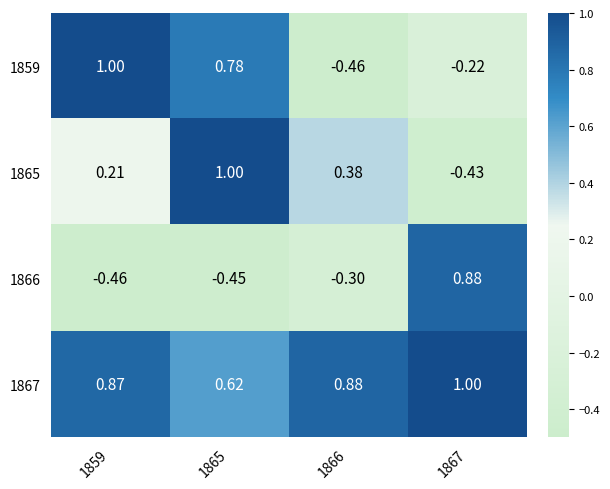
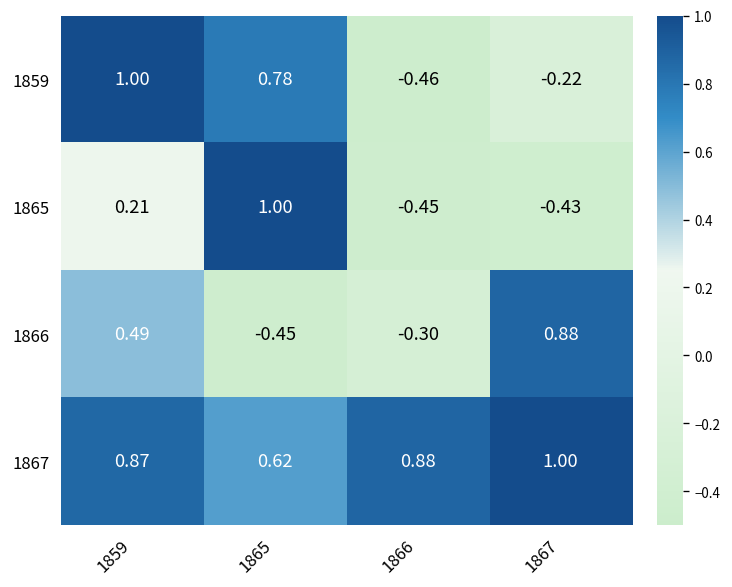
1865, 1866: 0.38 -> -0.45
1866, 1859: -0.46 -> 0.49
